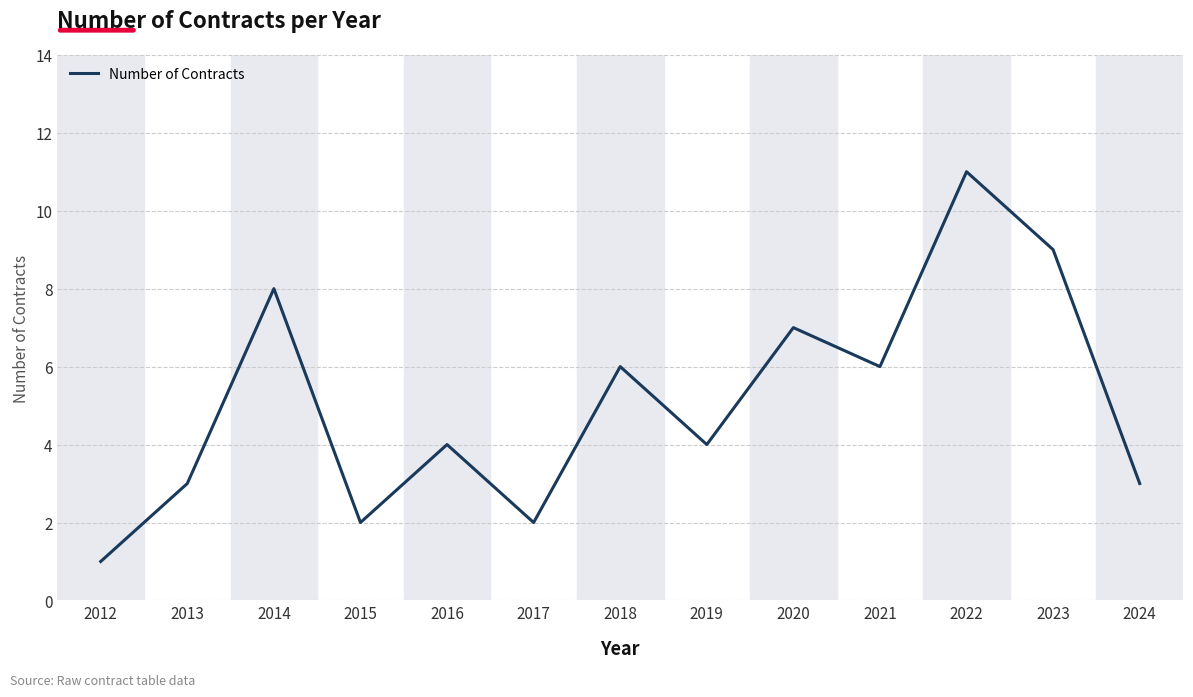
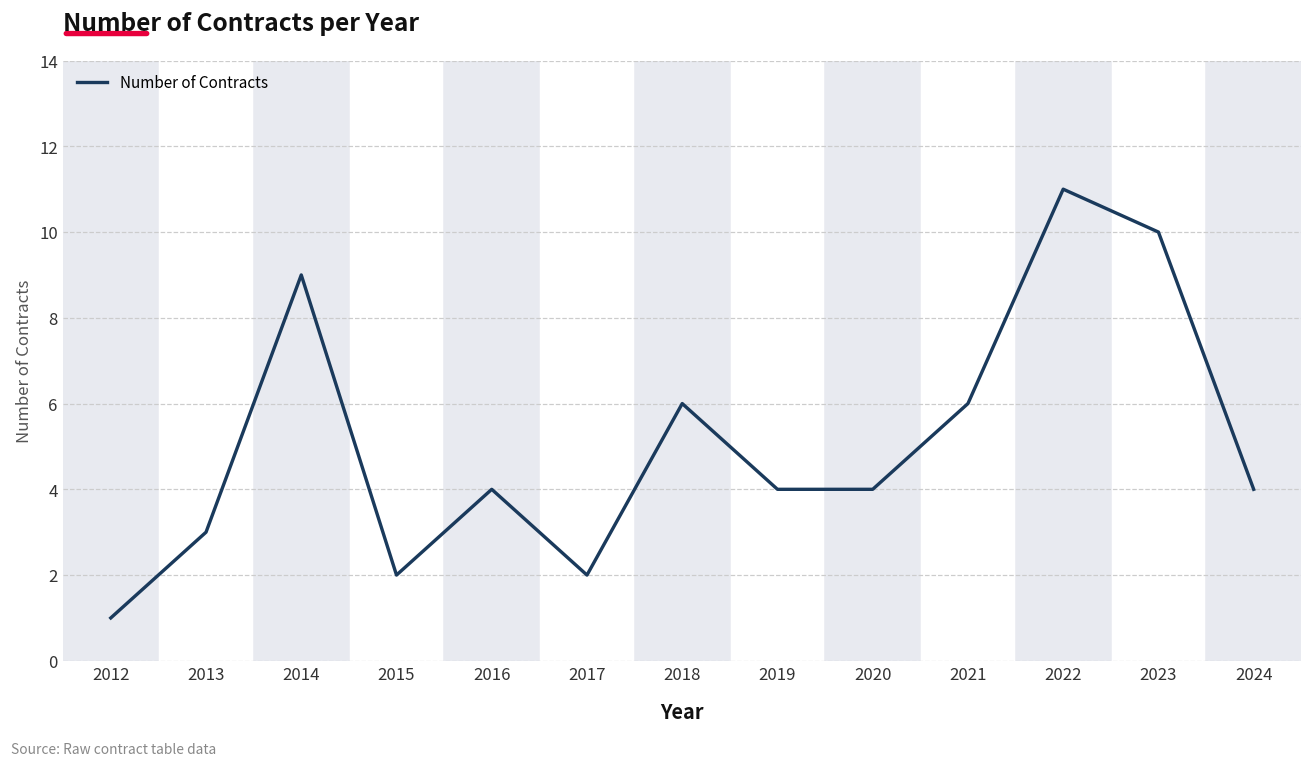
2014: 8 -> 9
2020: 7 -> 4
2023: 9 -> 10
2024: 3 -> 4
